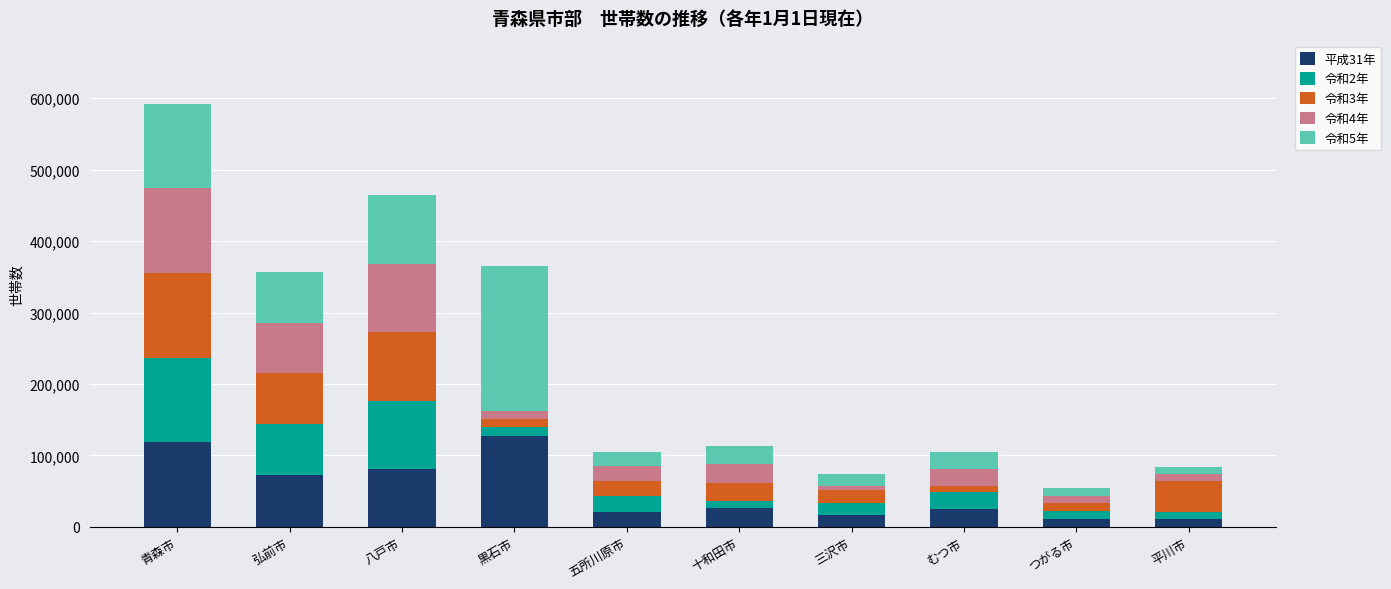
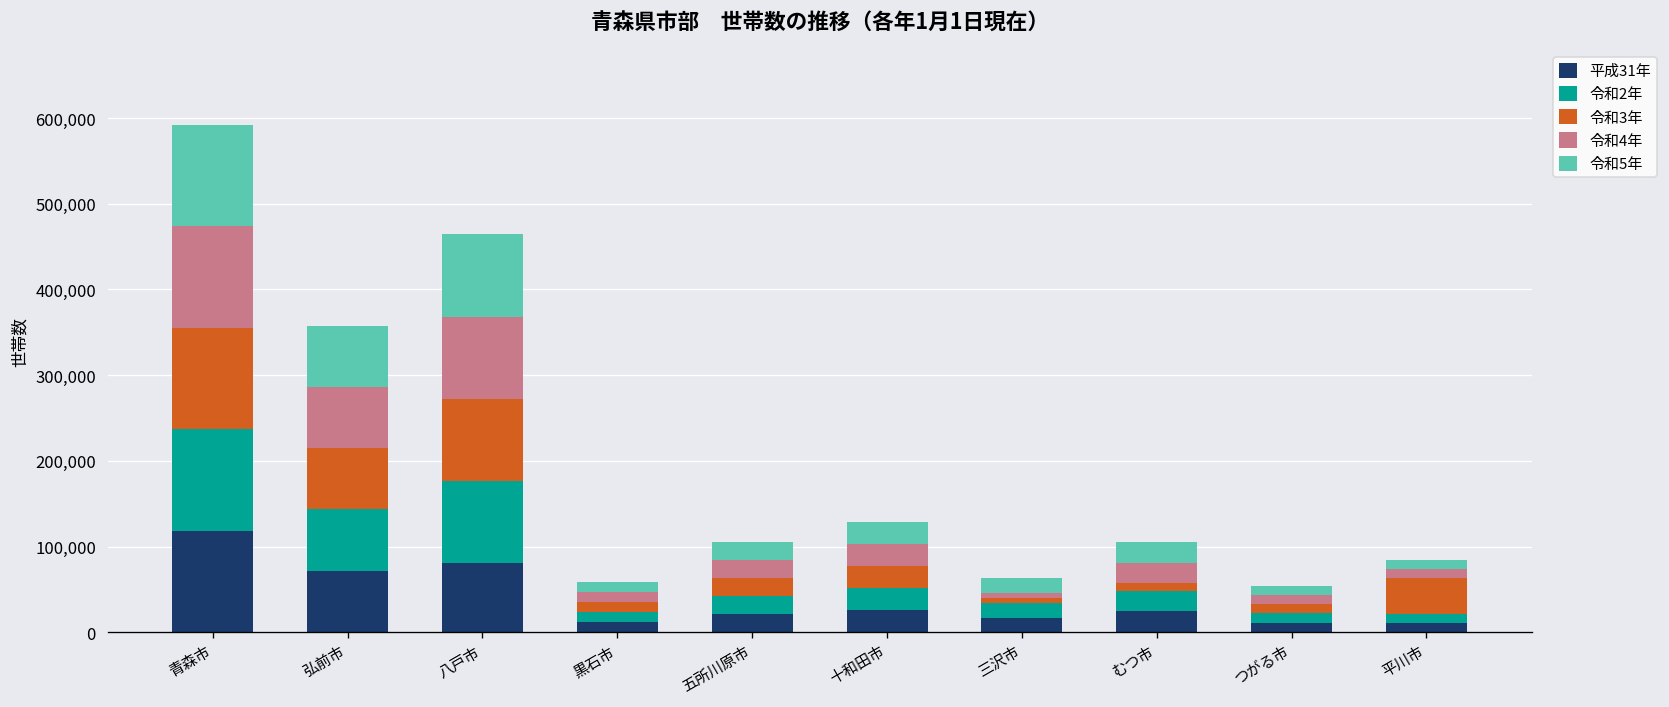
平成31年, 黒石市: 130,000 -> 10,000
令和5年, 黒石市: 200,000 -> 10,000
令和2年, 十和田市: 10,000 -> 30,000
令和3年, 三沢市: 20,000 -> 10,000
